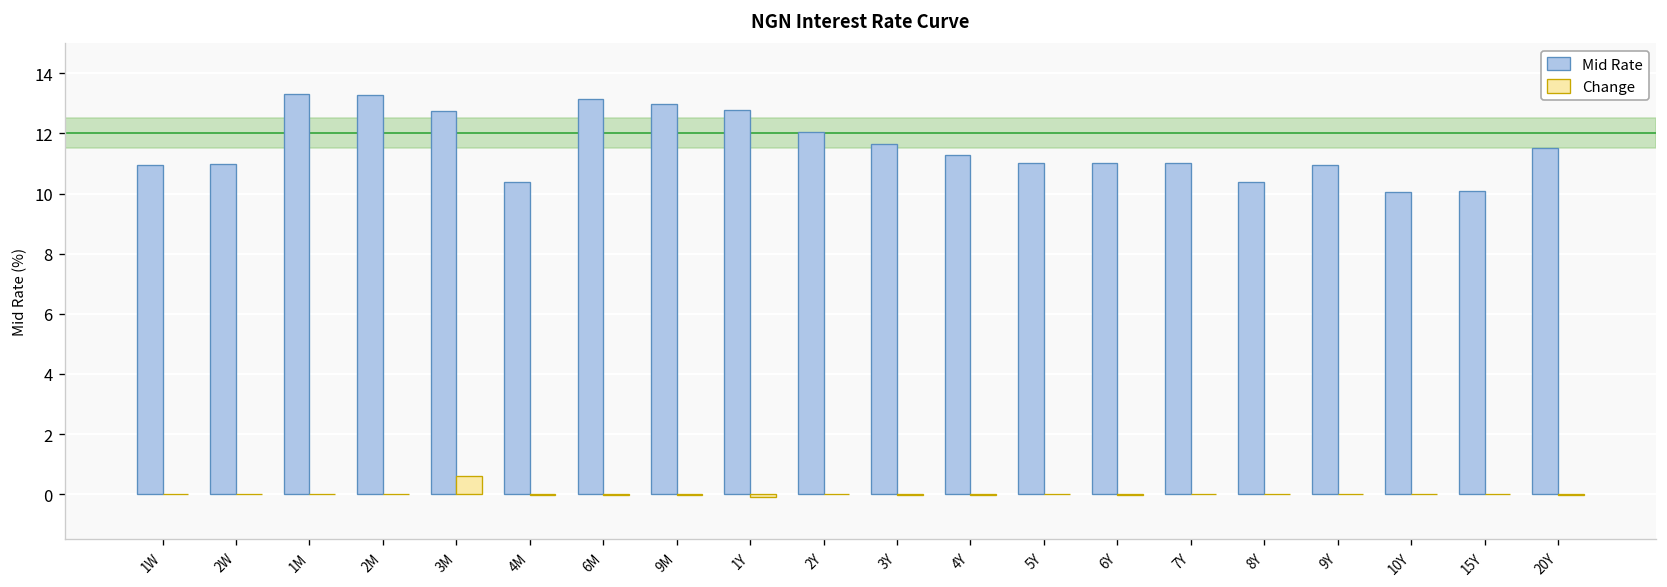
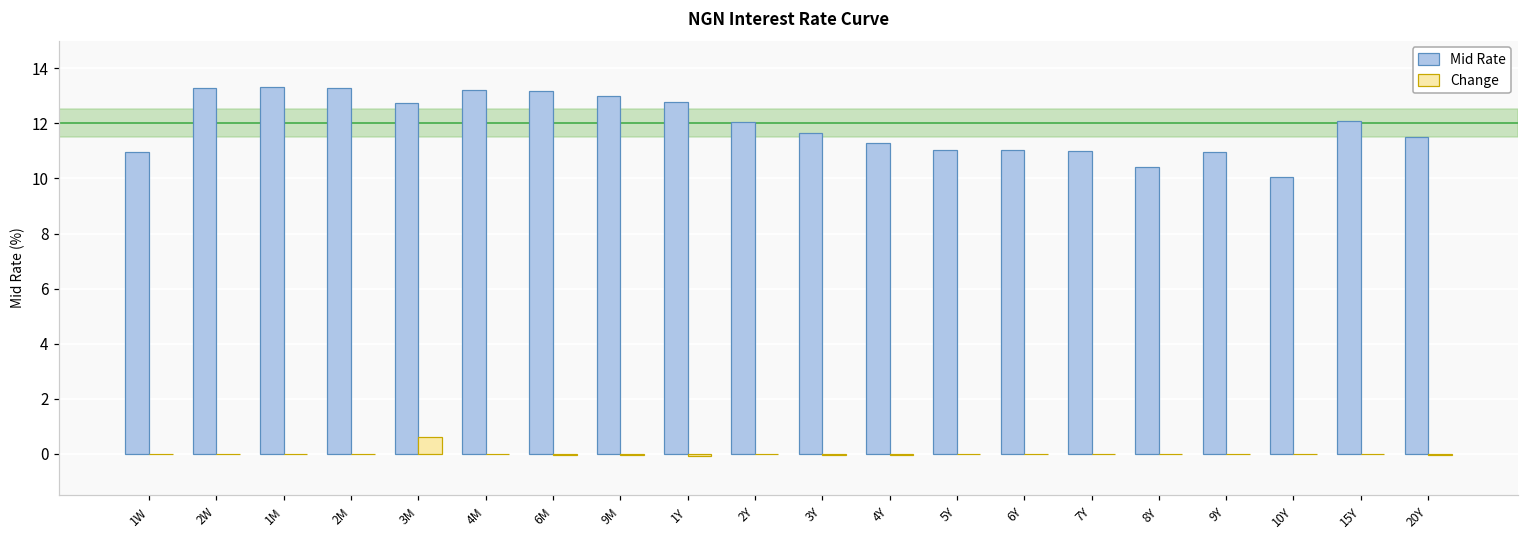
Mid Rate, 2W: 11.0 -> 13.3
Mid Rate, 4M: 10.4 -> 13.2
Mid Rate, 15Y: 10.1 -> 12.1
